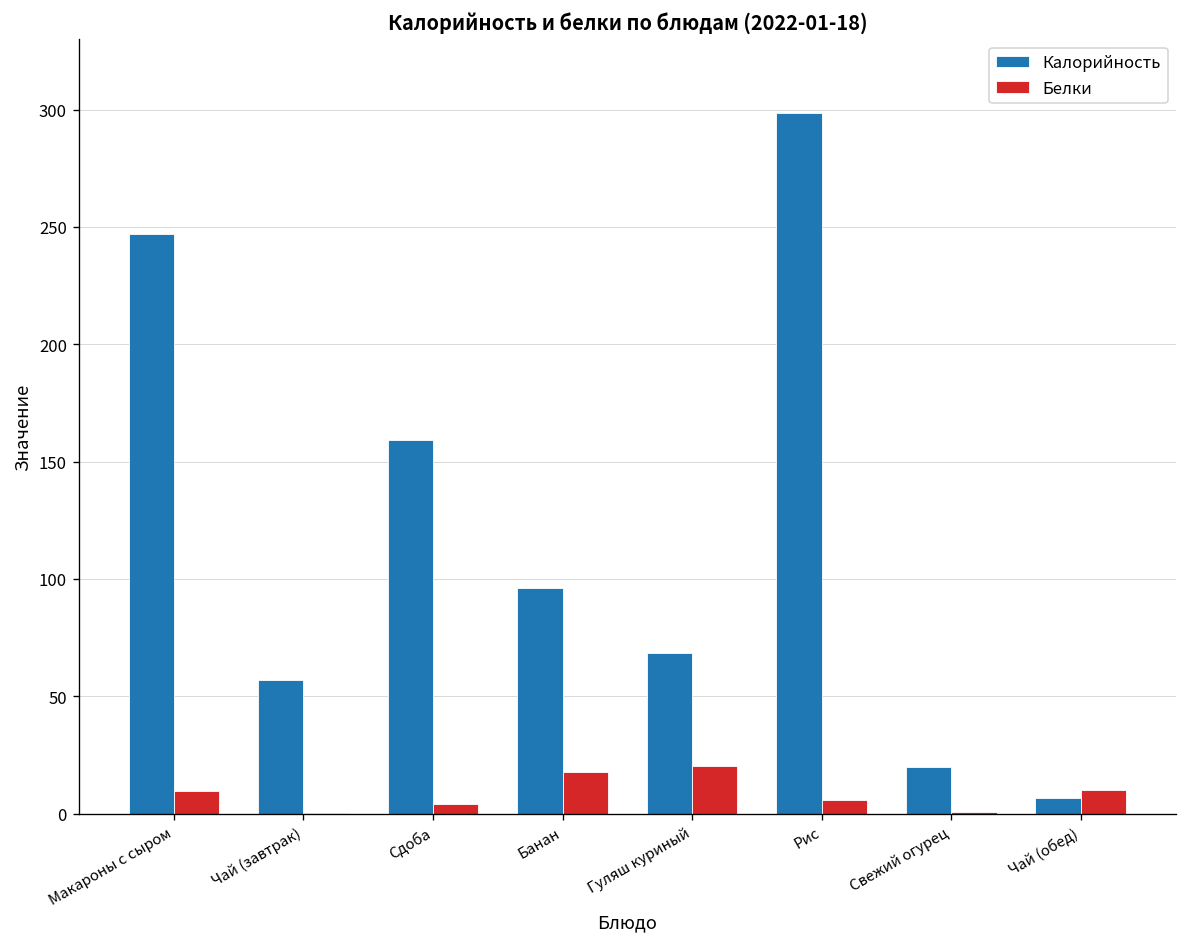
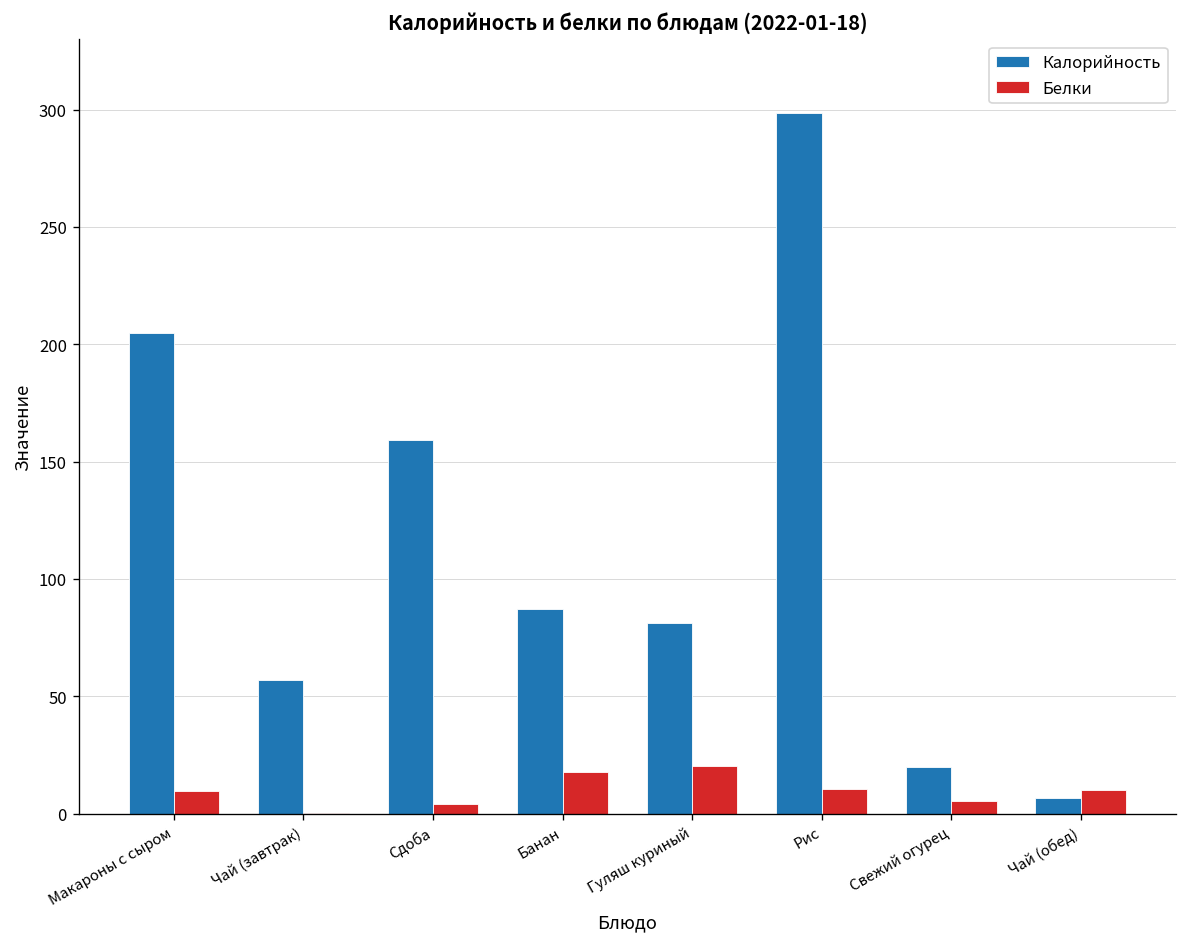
Калорийность, Макароны с сыром: 247 -> 205
Калорийность, Банан: 96 -> 87
Калорийность, Гуляш куриный: 68 -> 81
Белки, Рис: 6 -> 11
Белки, Свежий огурец: 1 -> 5
